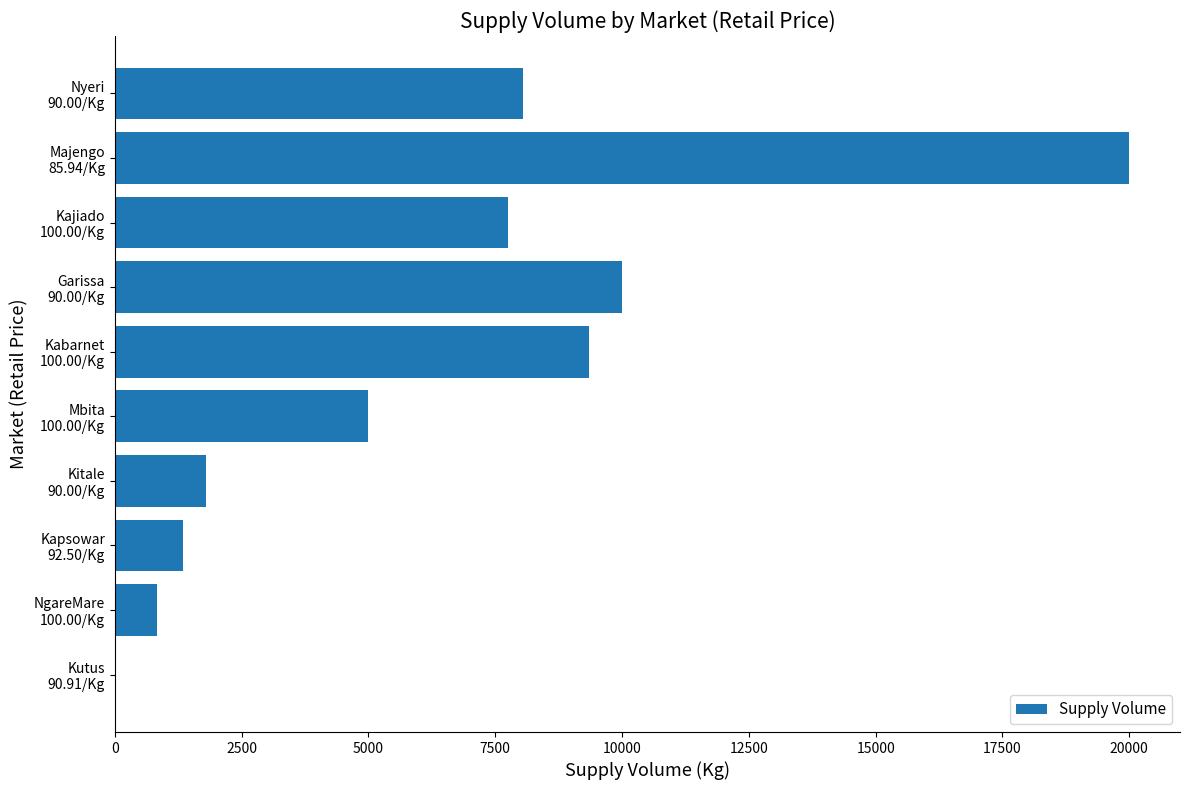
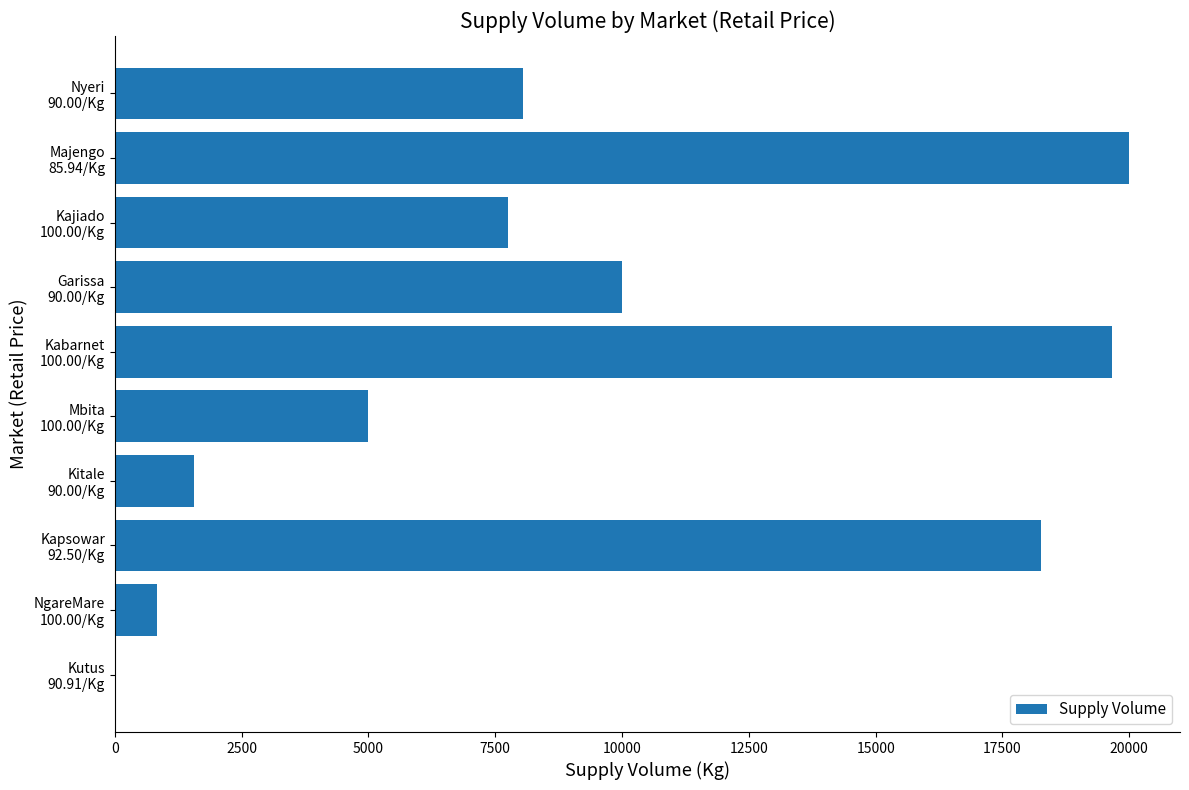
Kabarnet 100.00/Kg: 9400 -> 19700
Kitale 90.00/Kg: 1800 -> 1600
Kapsowar 92.50/Kg: 1400 -> 18300
